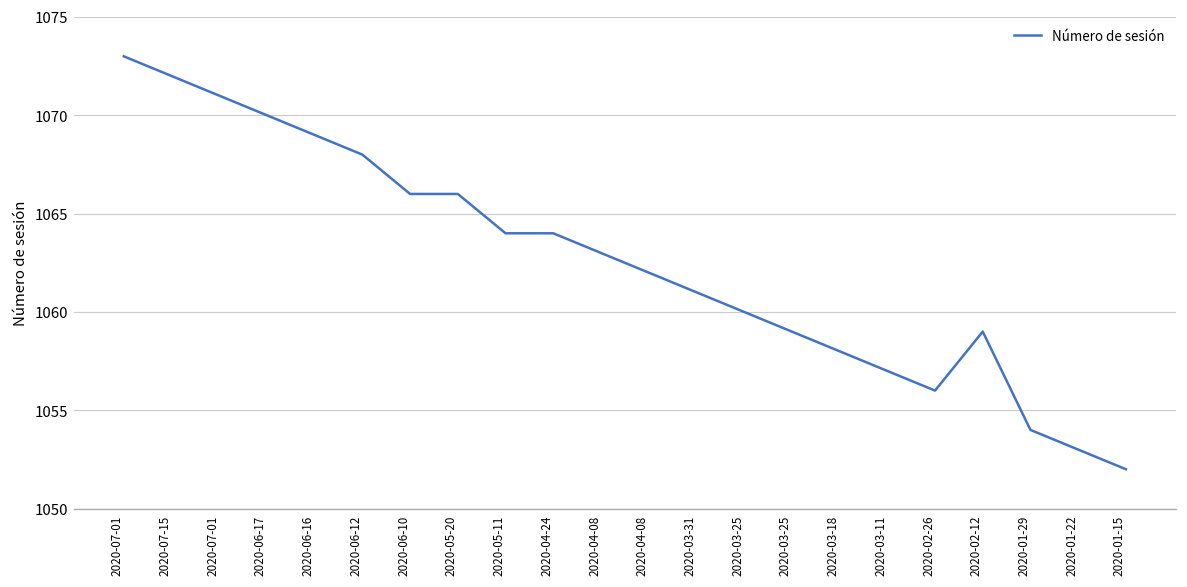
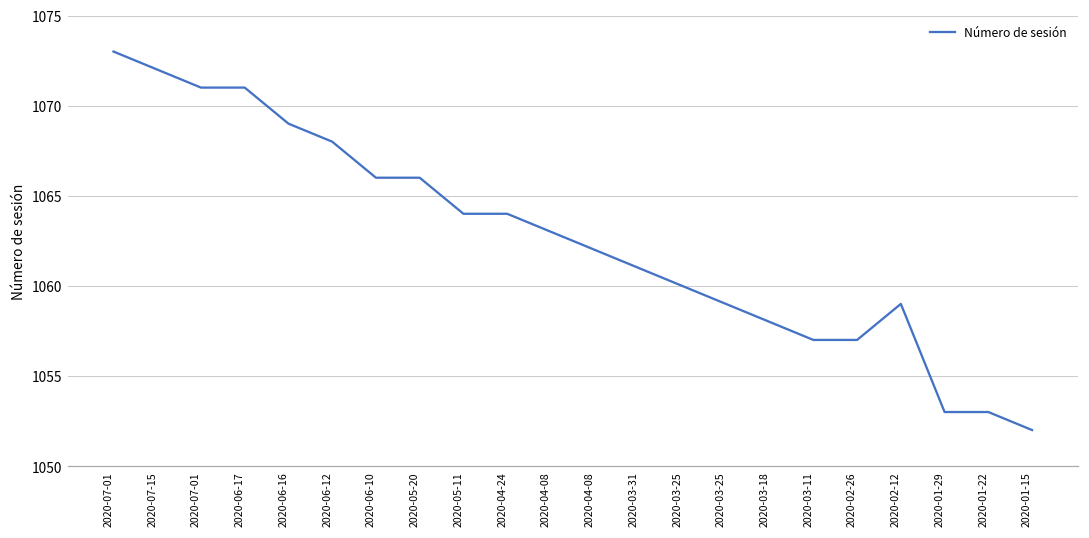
2020-06-17: 1070 -> 1071
2020-02-26: 1056 -> 1057
2020-01-29: 1054 -> 1053
